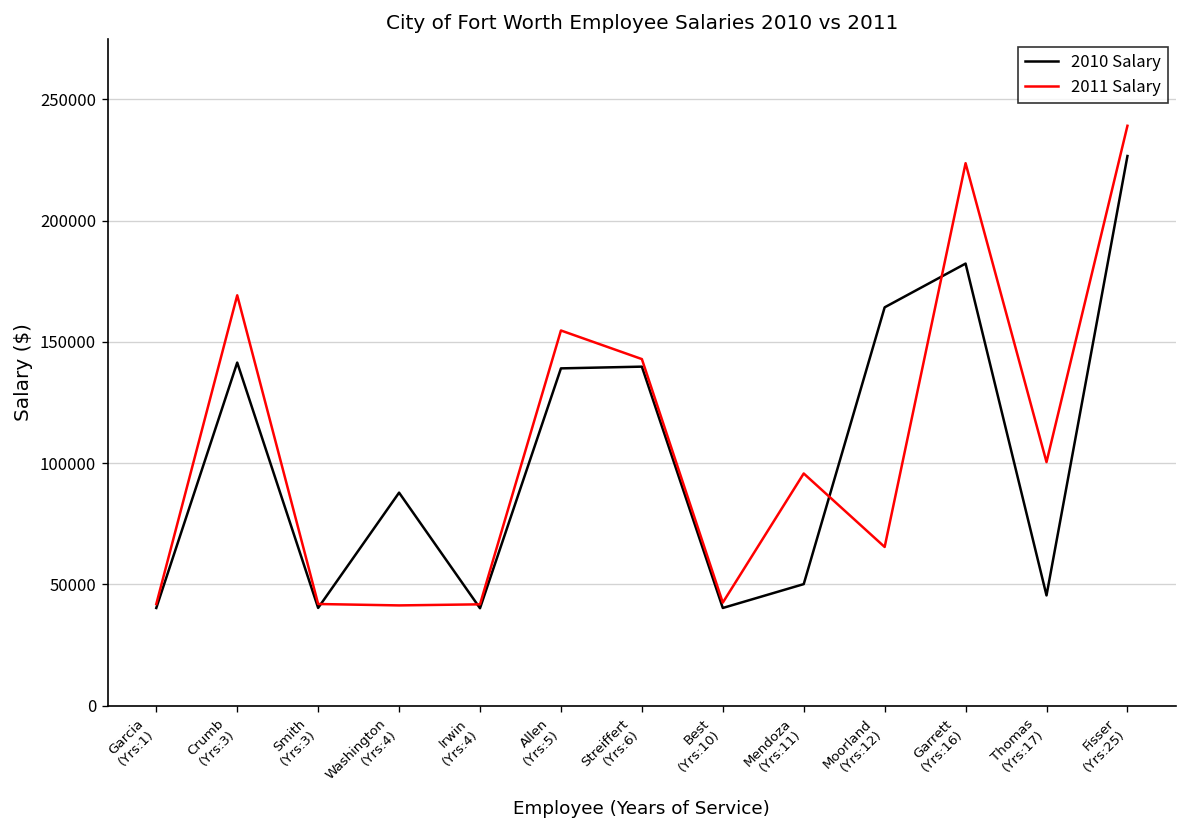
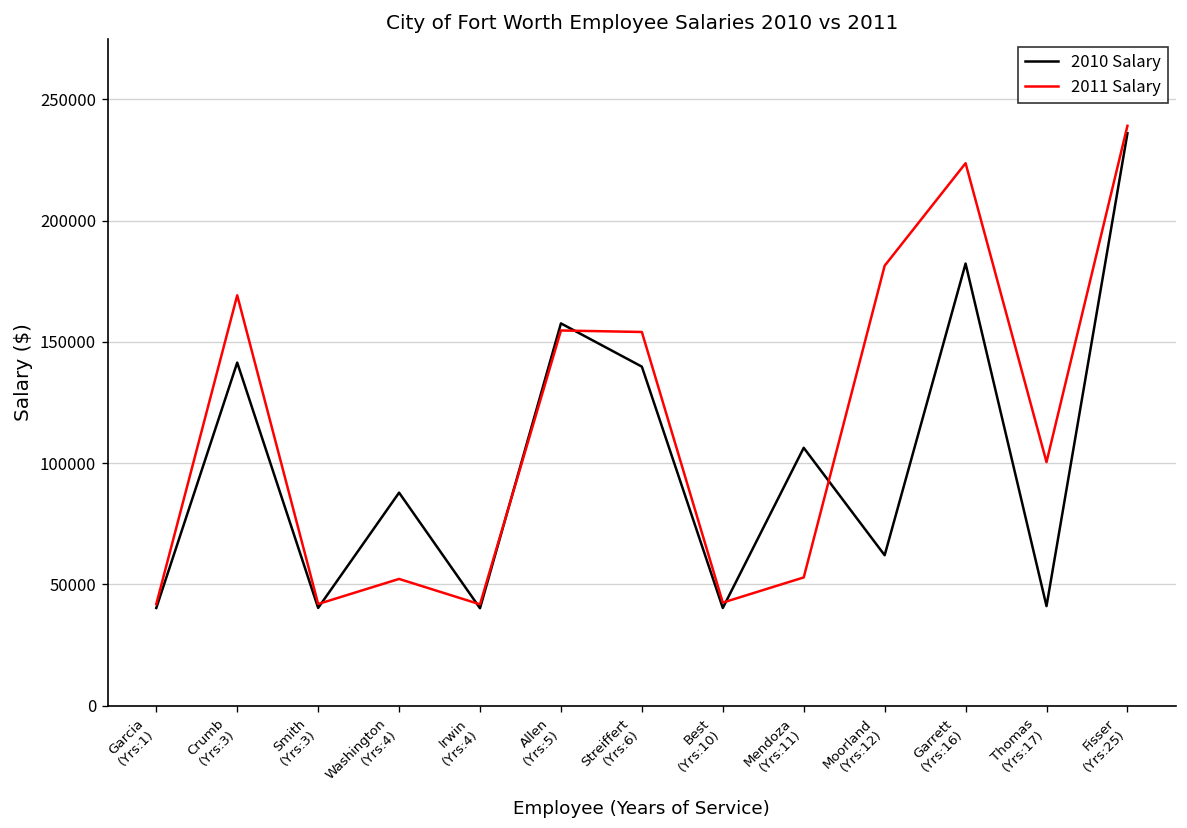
2011 Salary, Washington (Yrs:4): 41000 -> 52000
2010 Salary, Allen (Yrs:5): 139000 -> 158000
2011 Salary, Streiffert (Yrs:6): 143000 -> 154000
2010 Salary, Mendoza (Yrs:11): 50000 -> 106000
2011 Salary, Mendoza (Yrs:11): 96000 -> 53000
2010 Salary, Moorland (Yrs:12): 164000 -> 62000
2011 Salary, Moorland (Yrs:12): 65000 -> 181000
2010 Salary, Thomas (Yrs:17): 45000 -> 41000
2010 Salary, Fisser (Yrs:25): 227000 -> 236000
